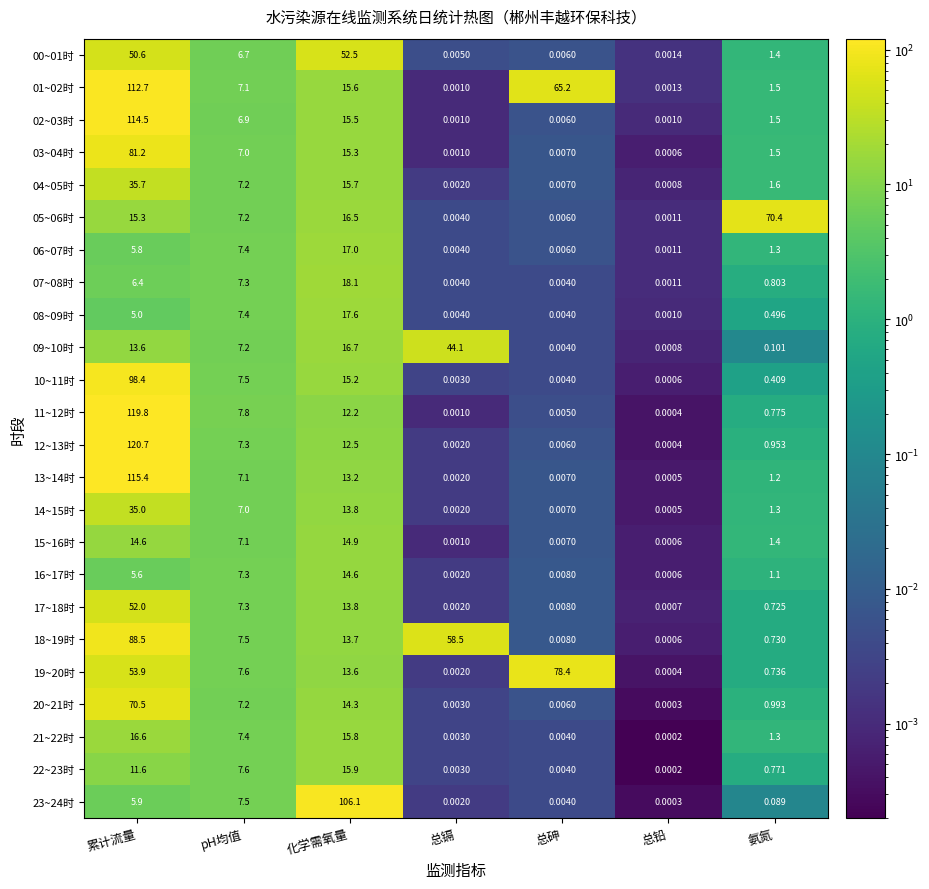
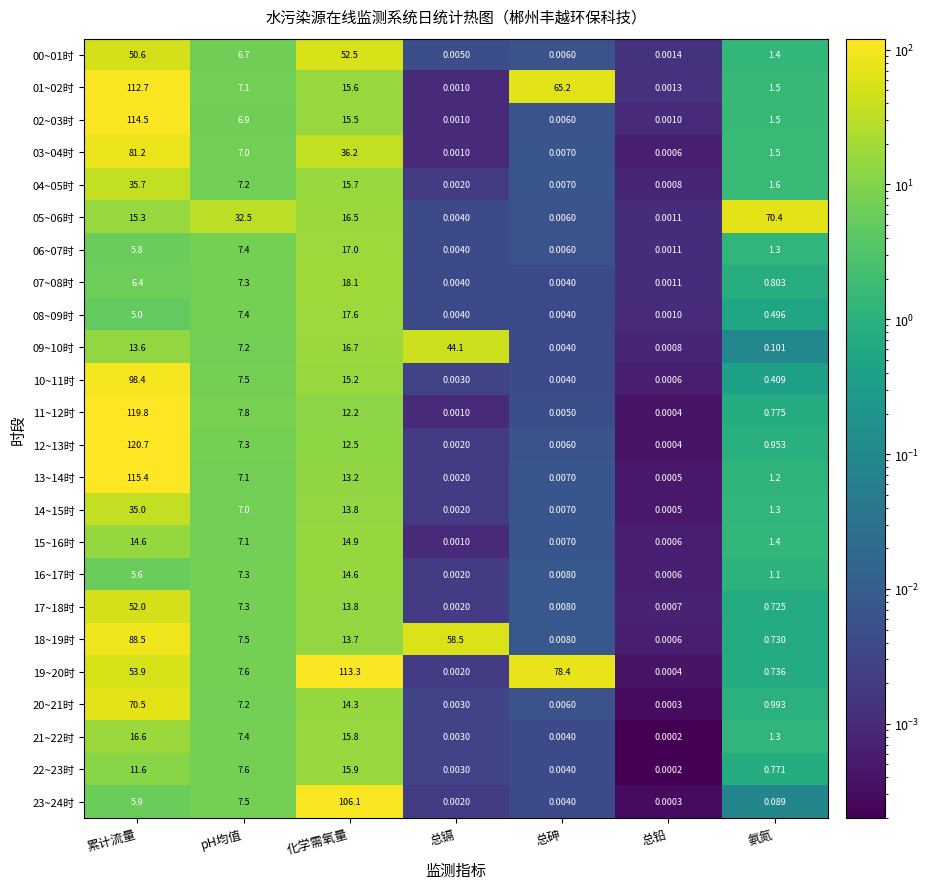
03~04时, 化学需氧量: 15.3 -> 36.2
05~06时, pH均值: 7.2 -> 32.5
19~20时, 化学需氧量: 13.6 -> 113.3
